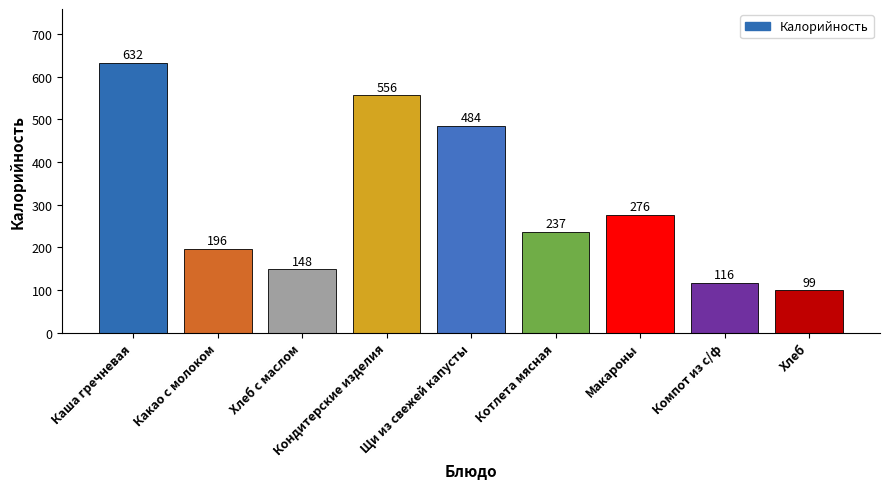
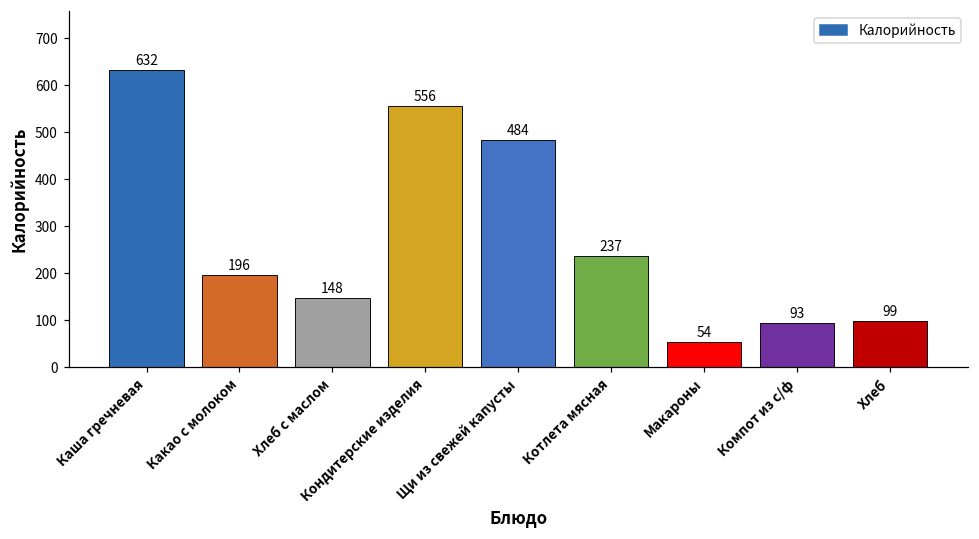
Макароны: 276 -> 54
Компот из с/ф: 116 -> 93
